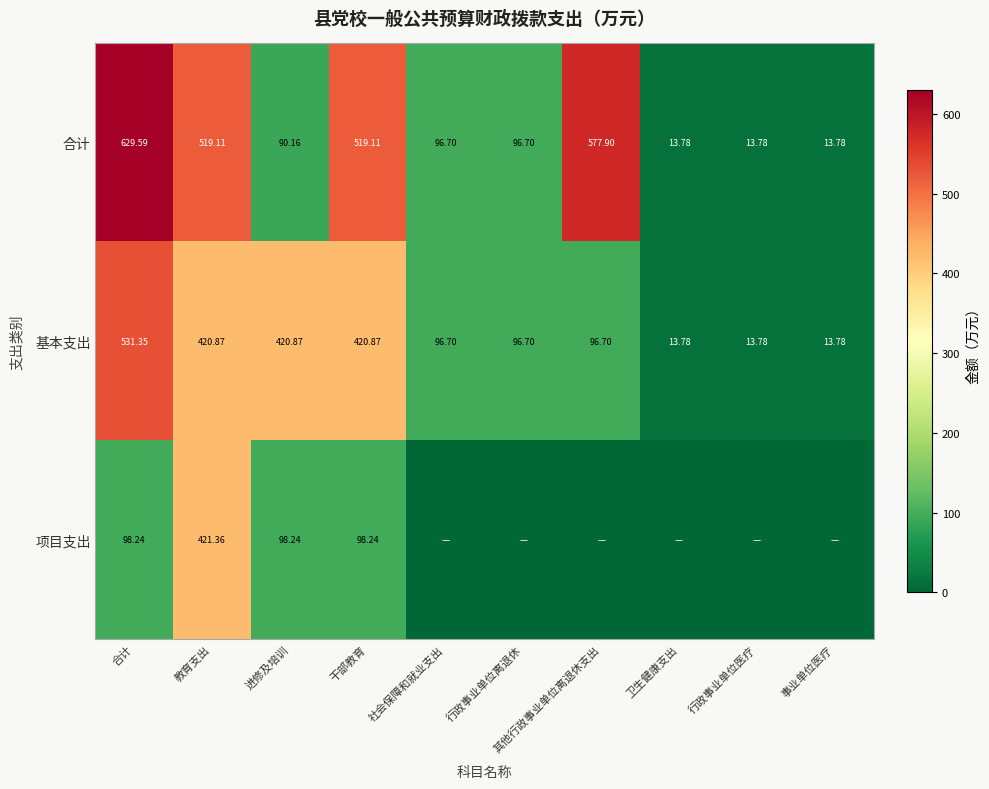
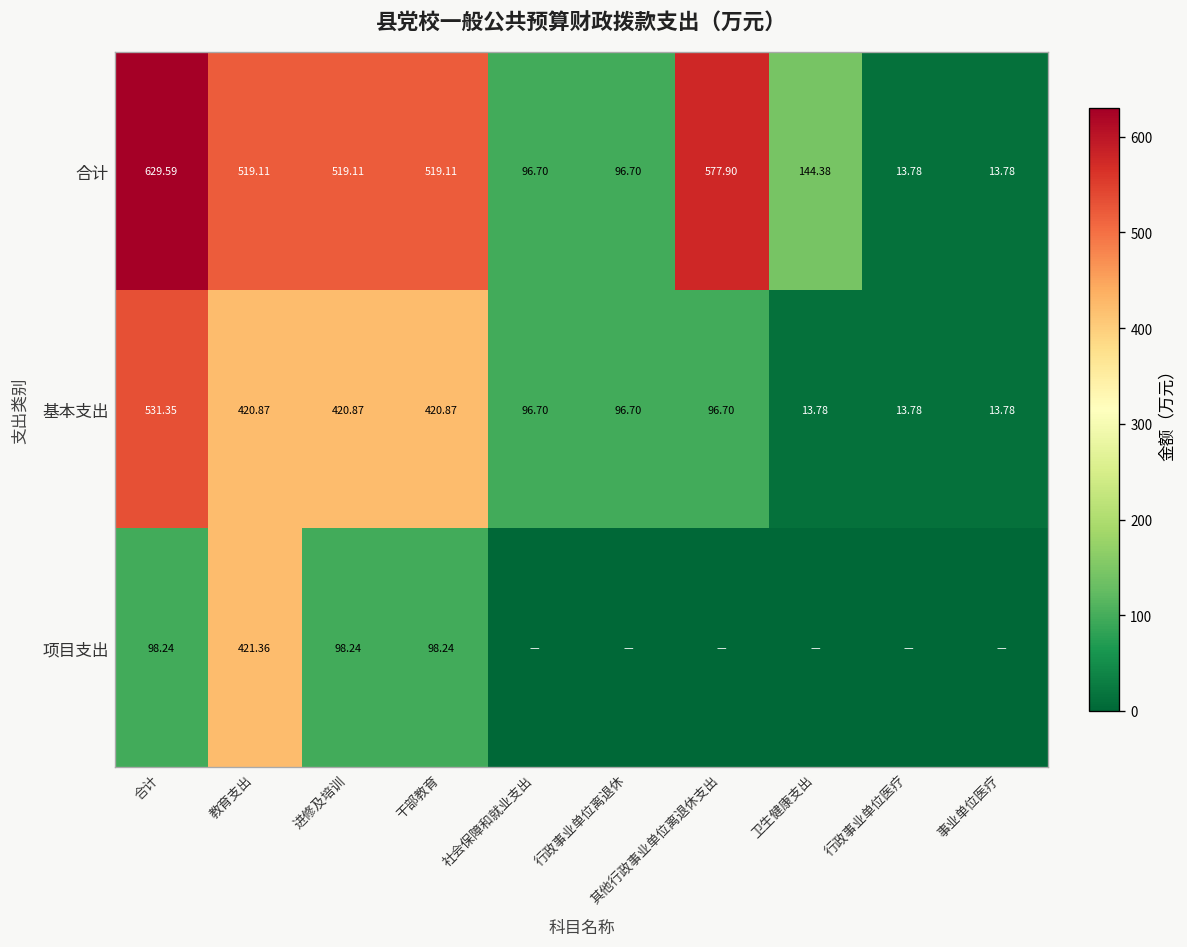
合计, 进修及培训: 90.16 -> 519.11
合计, 卫生健康支出: 13.78 -> 144.38
